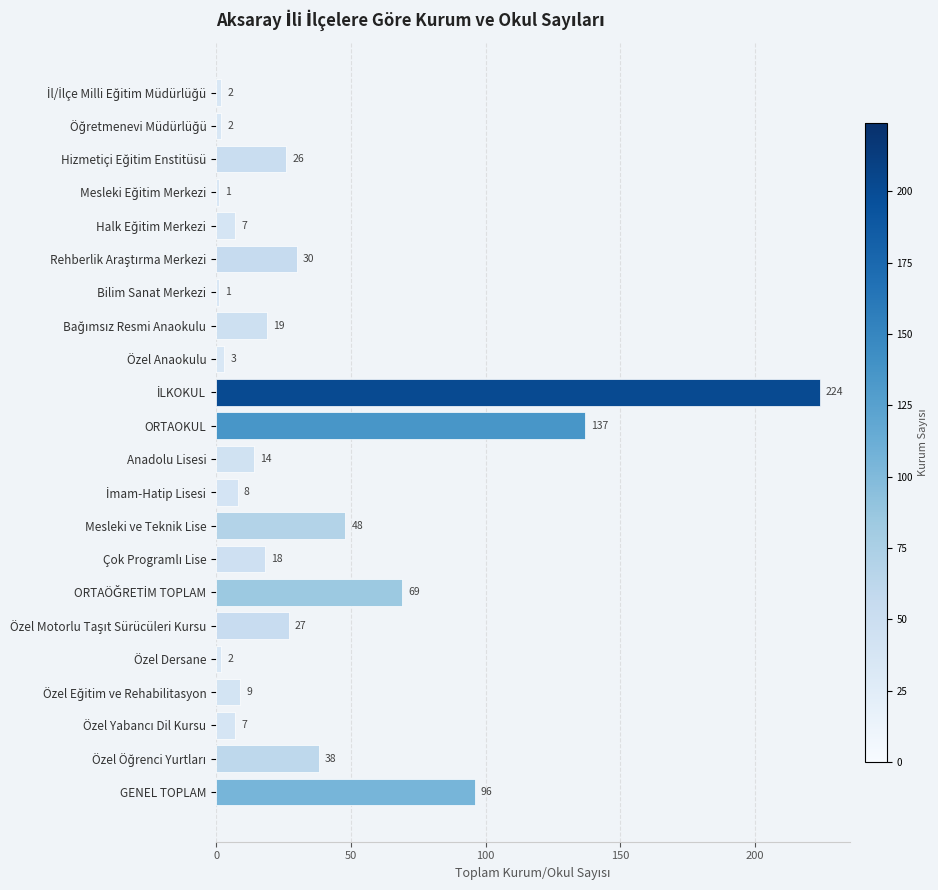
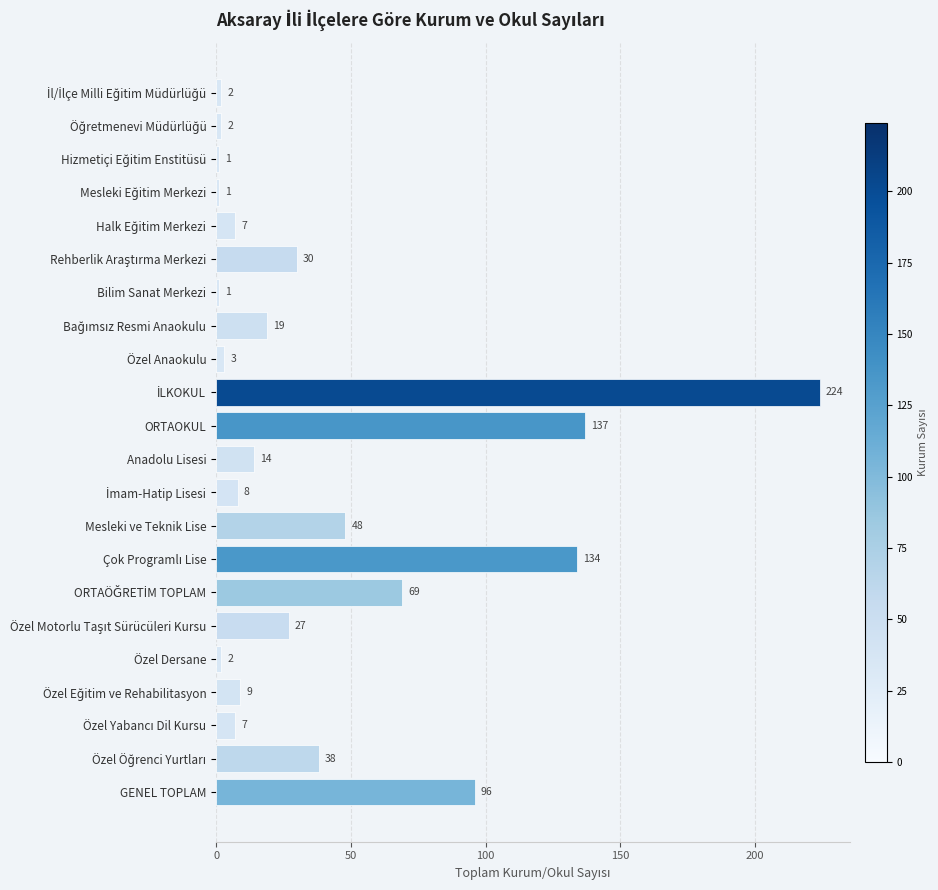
Hizmetiçi Eğitim Enstitüsü: 26 -> 1
Çok Programlı Lise: 18 -> 134
